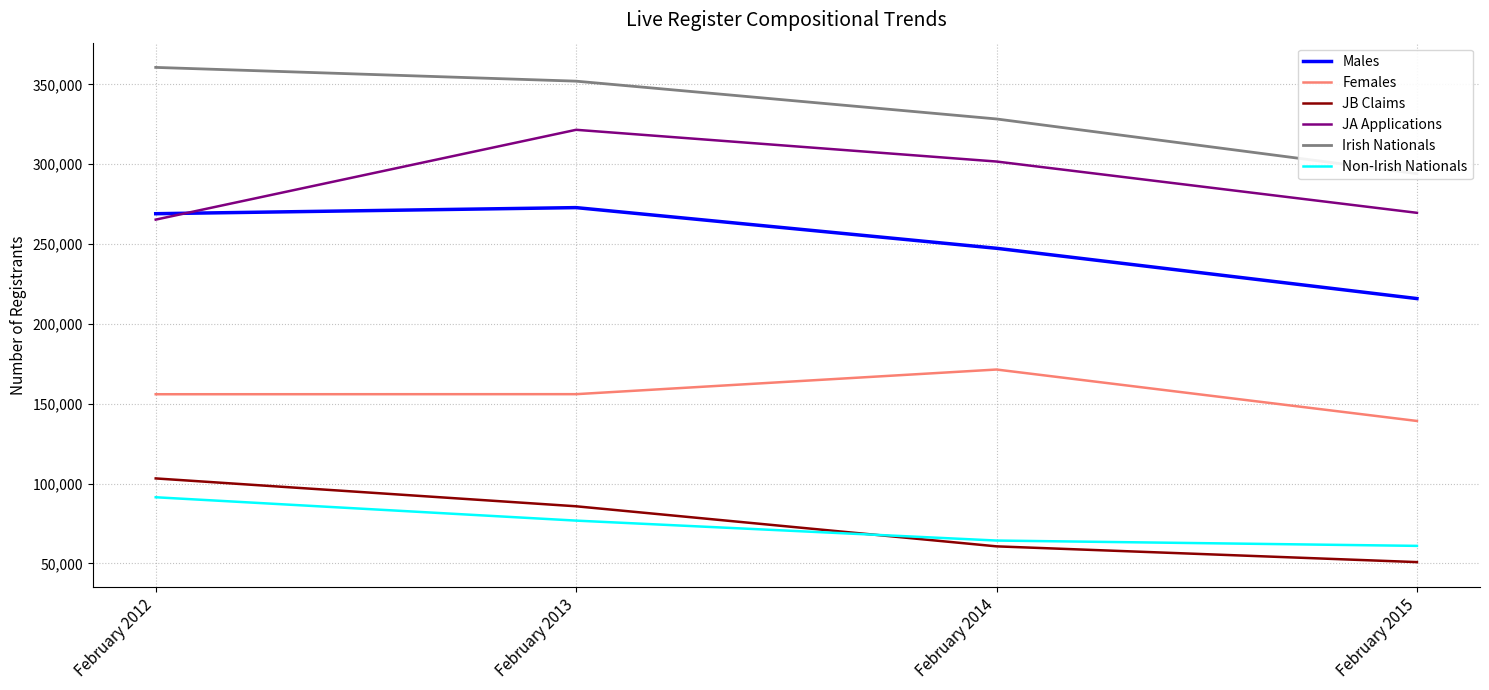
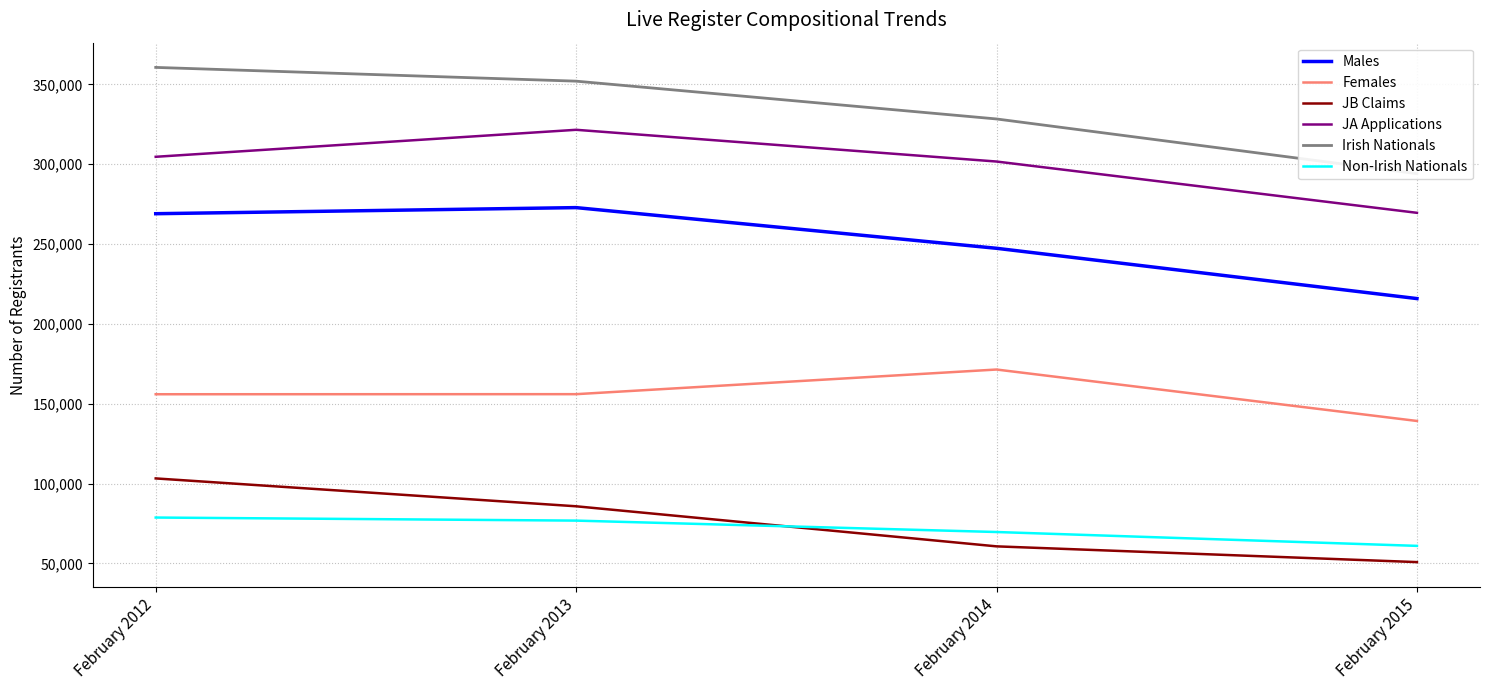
JA Applications, February 2012: 265,000 -> 305,000
Non-Irish Nationals, February 2012: 91,000 -> 79,000
Non-Irish Nationals, February 2014: 64,000 -> 70,000
